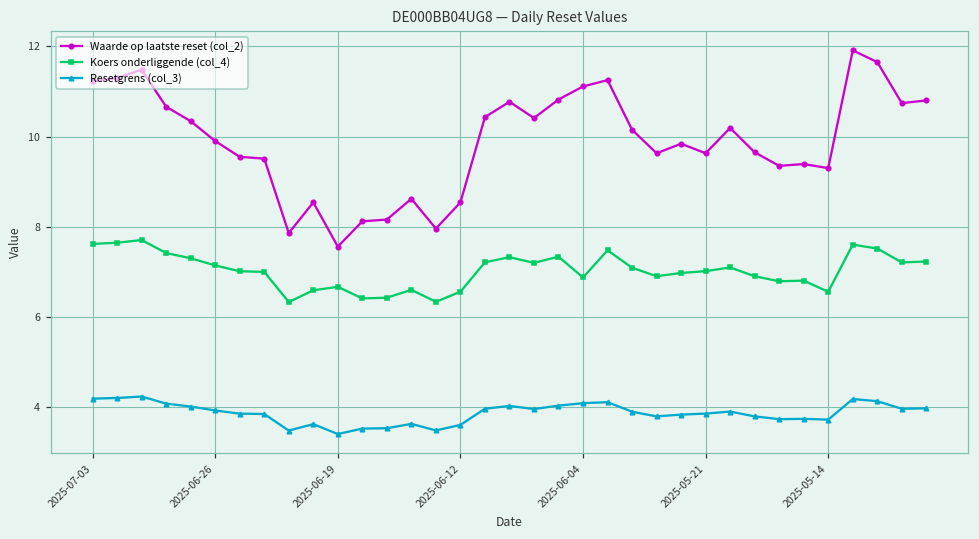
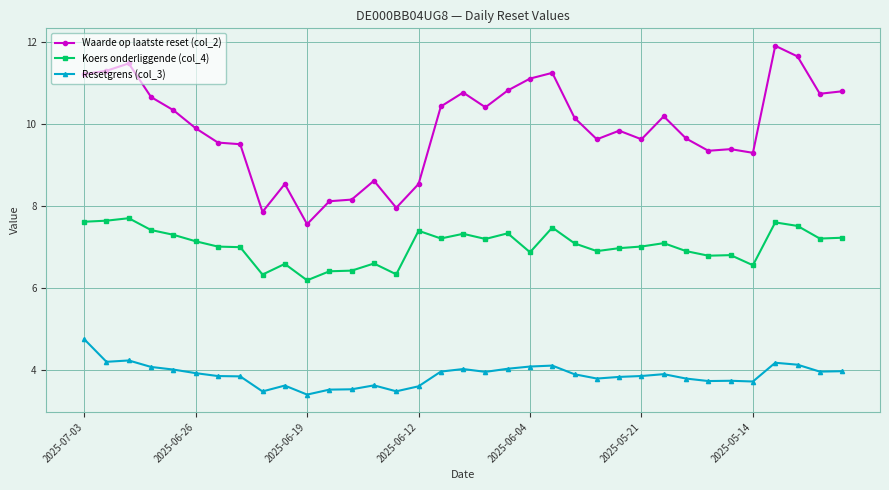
Resetgrens (col_3), 2025-07-03: 4.2 -> 4.8
Koers onderliggende (col_4), 2025-06-19: 6.7 -> 6.2
Koers onderliggende (col_4), 2025-06-12: 6.6 -> 7.4
